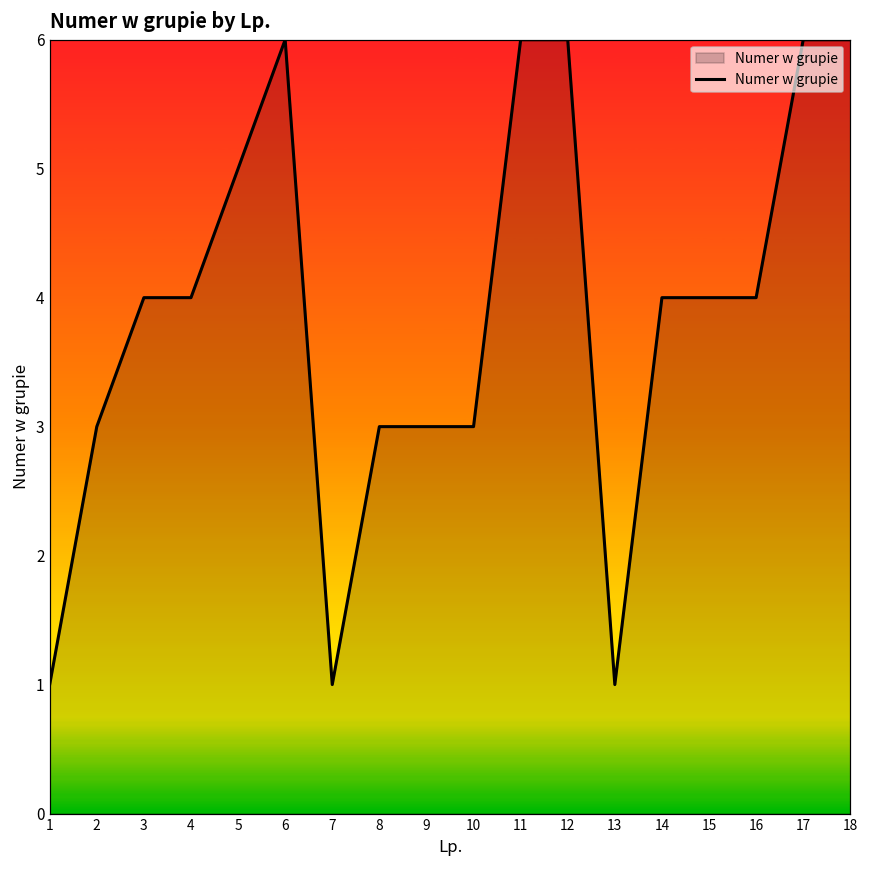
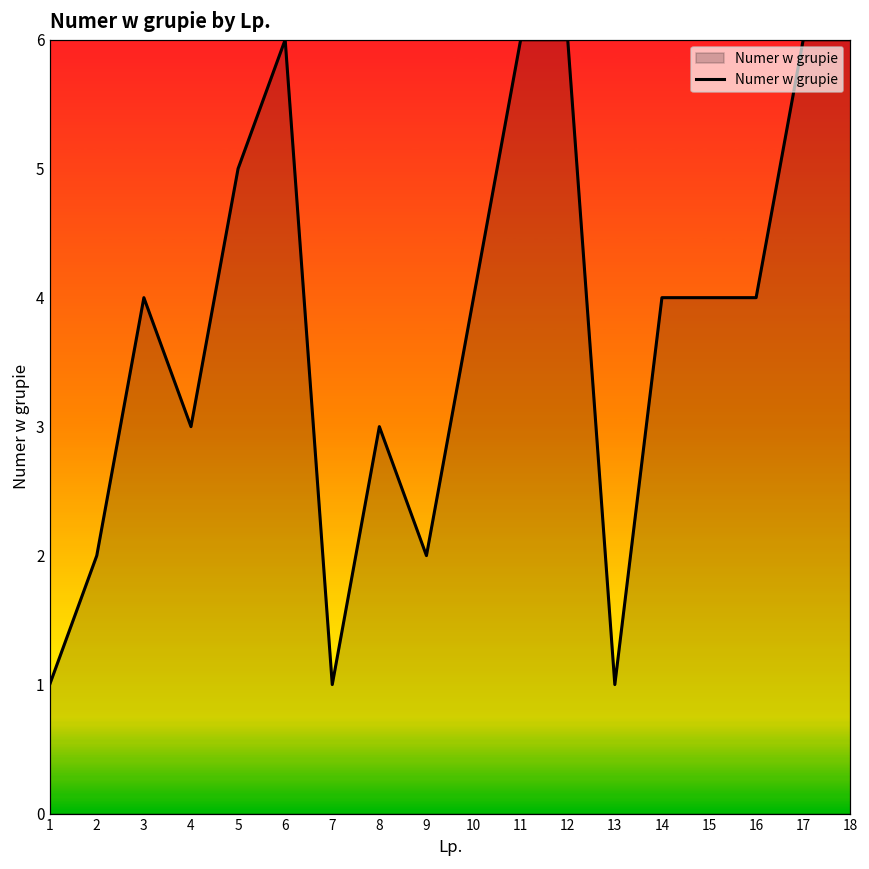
2: 3 -> 2
4: 4 -> 3
9: 3 -> 2
10: 3 -> 4
